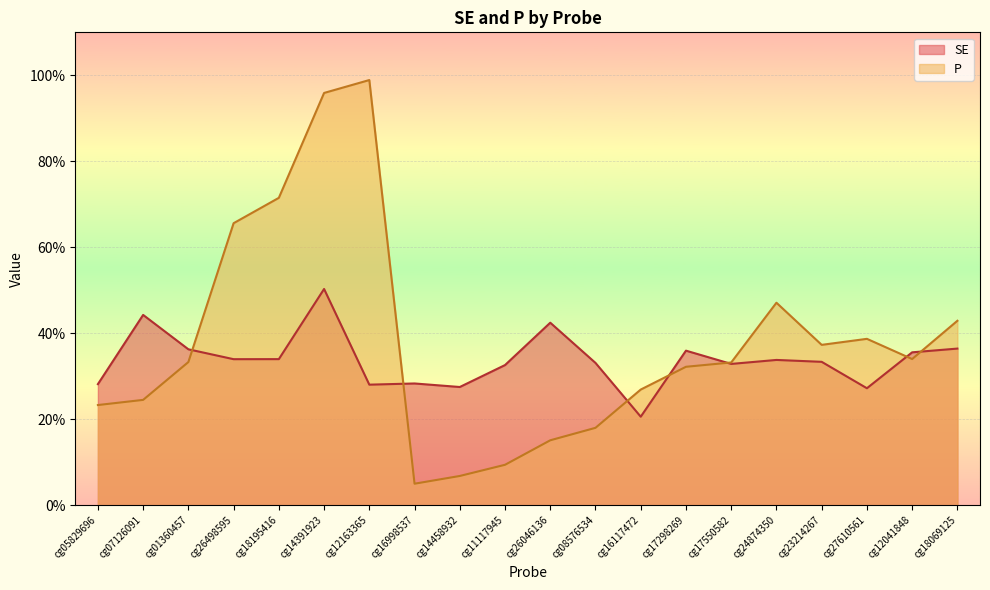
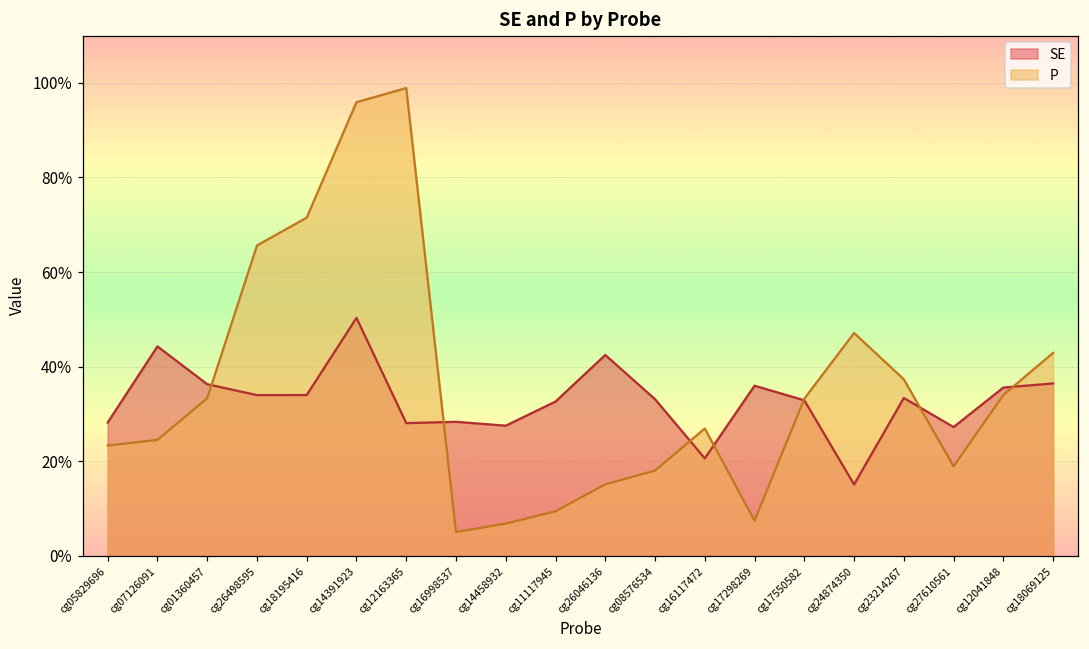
P, cg17298269: 32% -> 7%
SE, cg24874350: 34% -> 15%
P, cg27610561: 39% -> 19%
